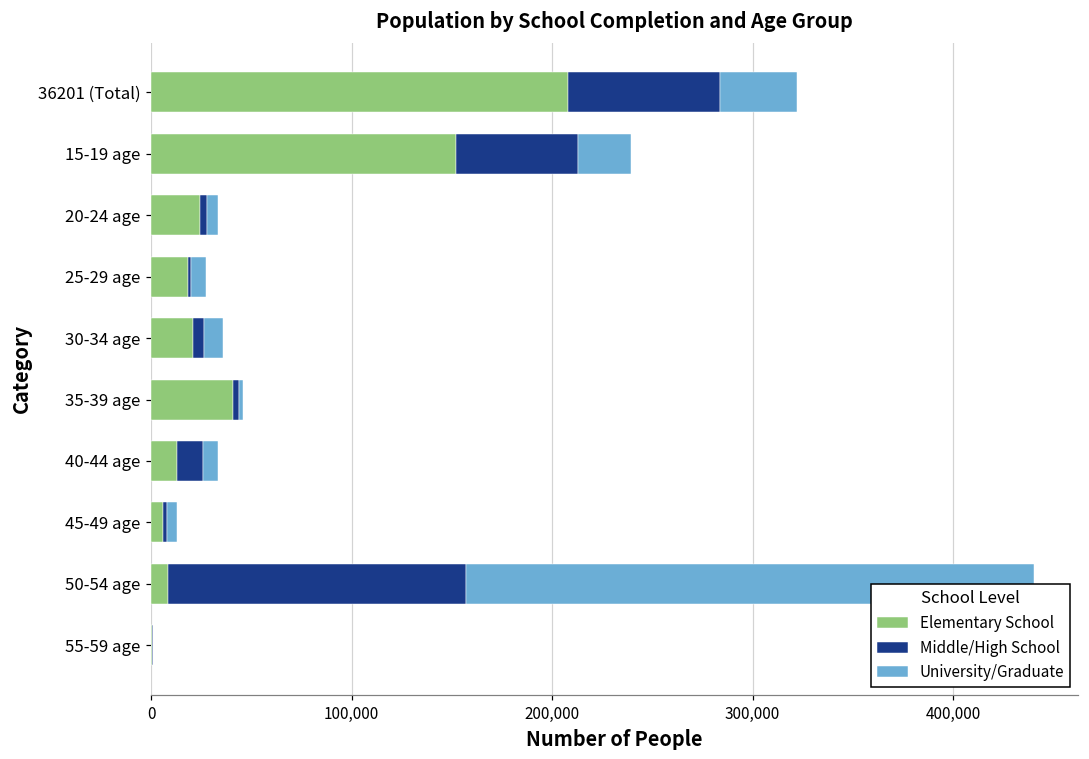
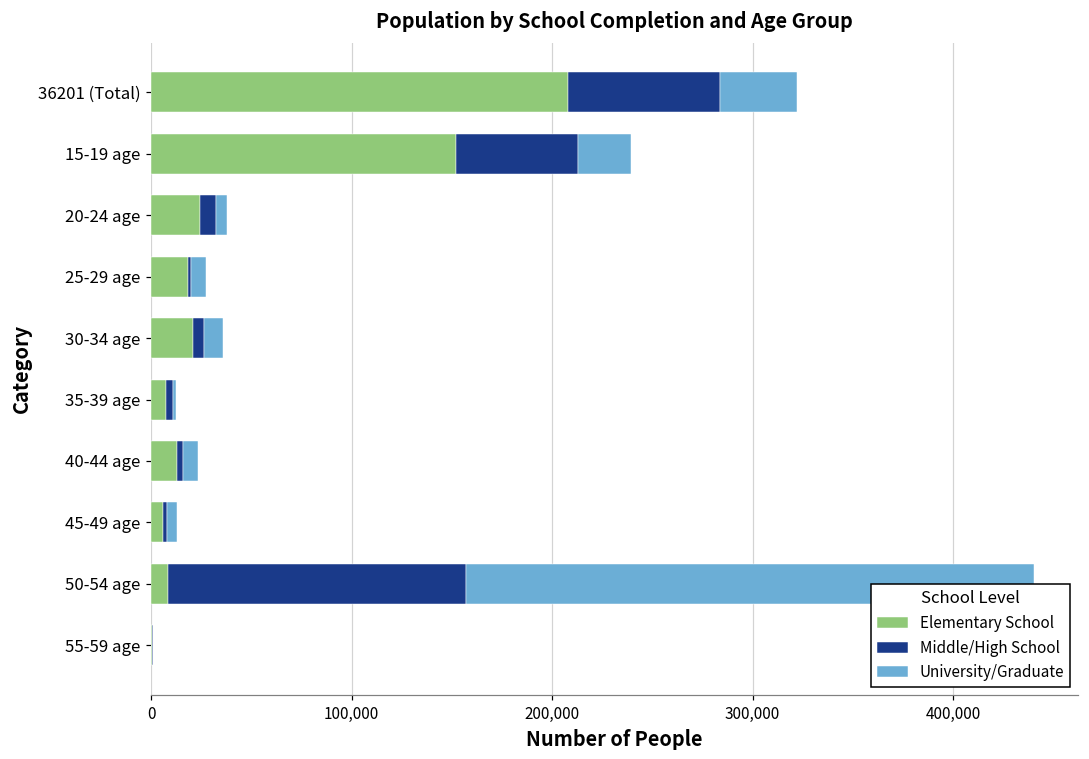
Middle/High School, 20-24 age: 4,000 -> 8,000
Elementary School, 35-39 age: 41,000 -> 8,000
Middle/High School, 40-44 age: 13,000 -> 3,000
